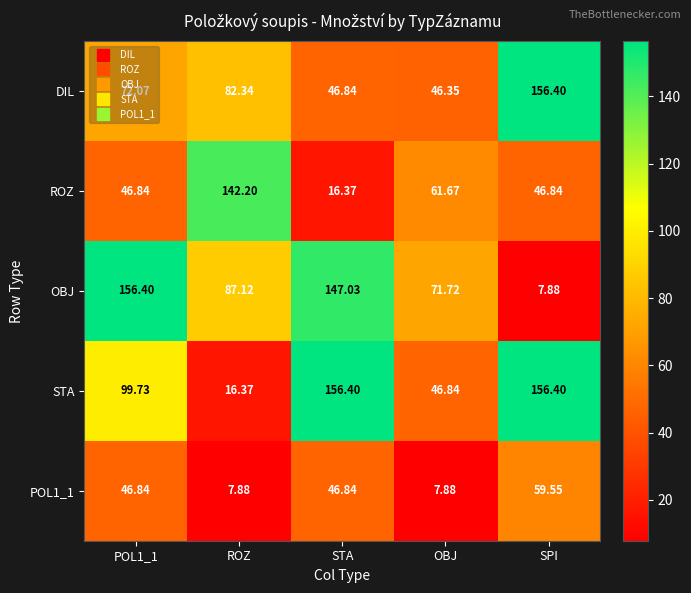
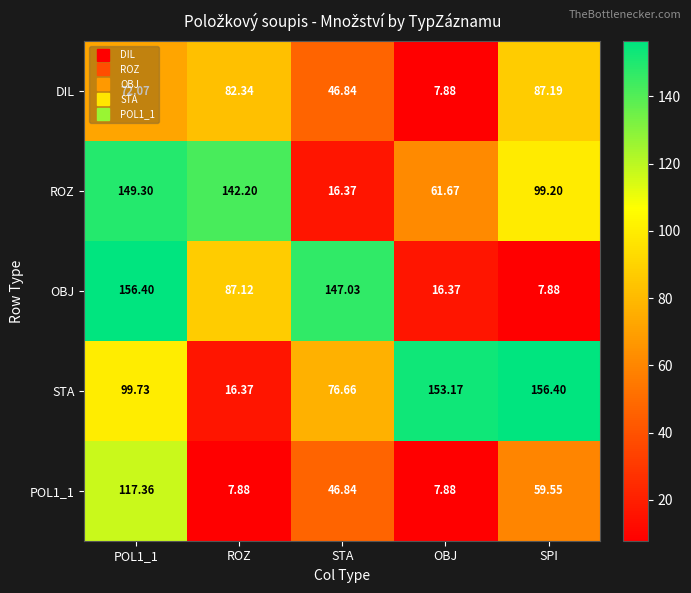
DIL, OBJ: 46.35 -> 7.88
DIL, SPI: 156.40 -> 87.19
ROZ, POL1_1: 46.84 -> 149.30
ROZ, SPI: 46.84 -> 99.20
OBJ, OBJ: 71.72 -> 16.37
STA, STA: 156.40 -> 76.66
STA, OBJ: 46.84 -> 153.17
POL1_1, POL1_1: 46.84 -> 117.36
